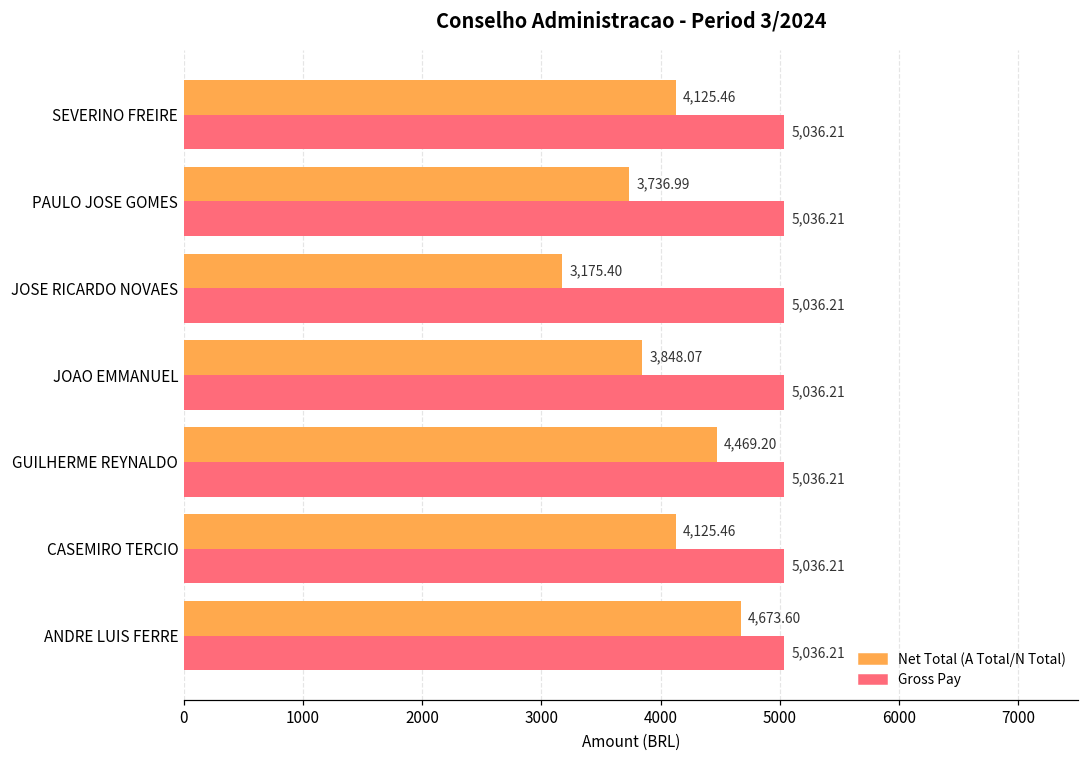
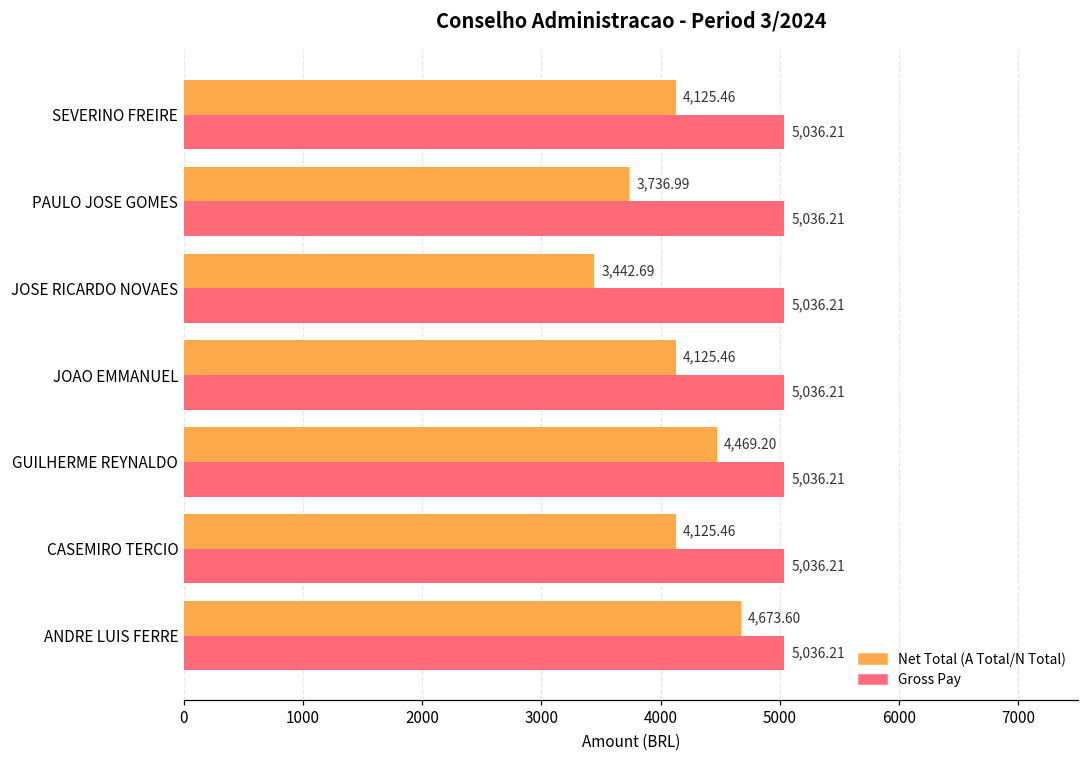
Net Total (A Total/N Total), JOSE RICARDO NOVAES: 3,175.40 -> 3,442.69
Net Total (A Total/N Total), JOAO EMMANUEL: 3,848.07 -> 4,125.46
